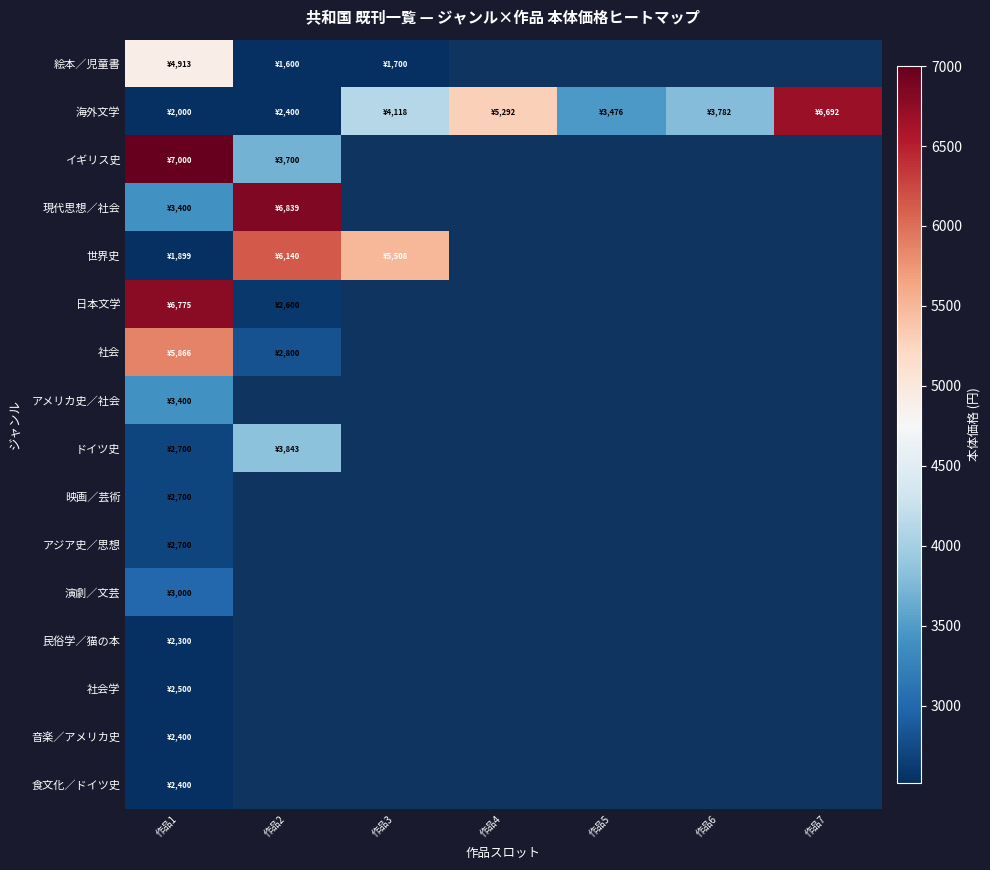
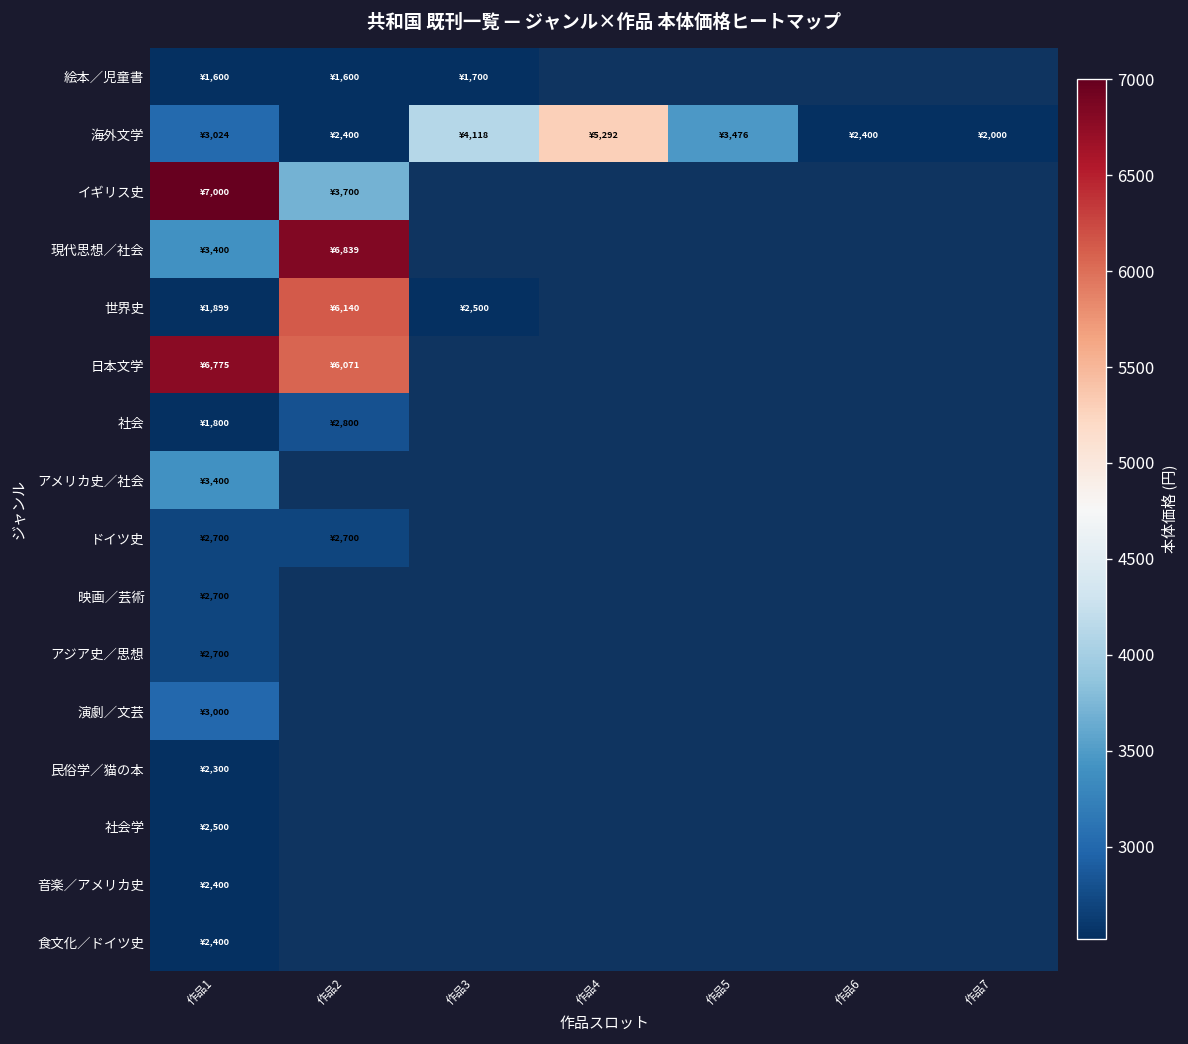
絵本／児童書, 作品1: ¥4,913 -> ¥1,600
海外文学, 作品1: ¥2,000 -> ¥3,024
海外文学, 作品6: ¥3,782 -> ¥2,400
海外文学, 作品7: ¥6,692 -> ¥2,000
世界史, 作品3: ¥5,508 -> ¥2,500
日本文学, 作品2: ¥2,600 -> ¥6,071
社会, 作品1: ¥5,866 -> ¥1,800
ドイツ史, 作品2: ¥3,843 -> ¥2,700
